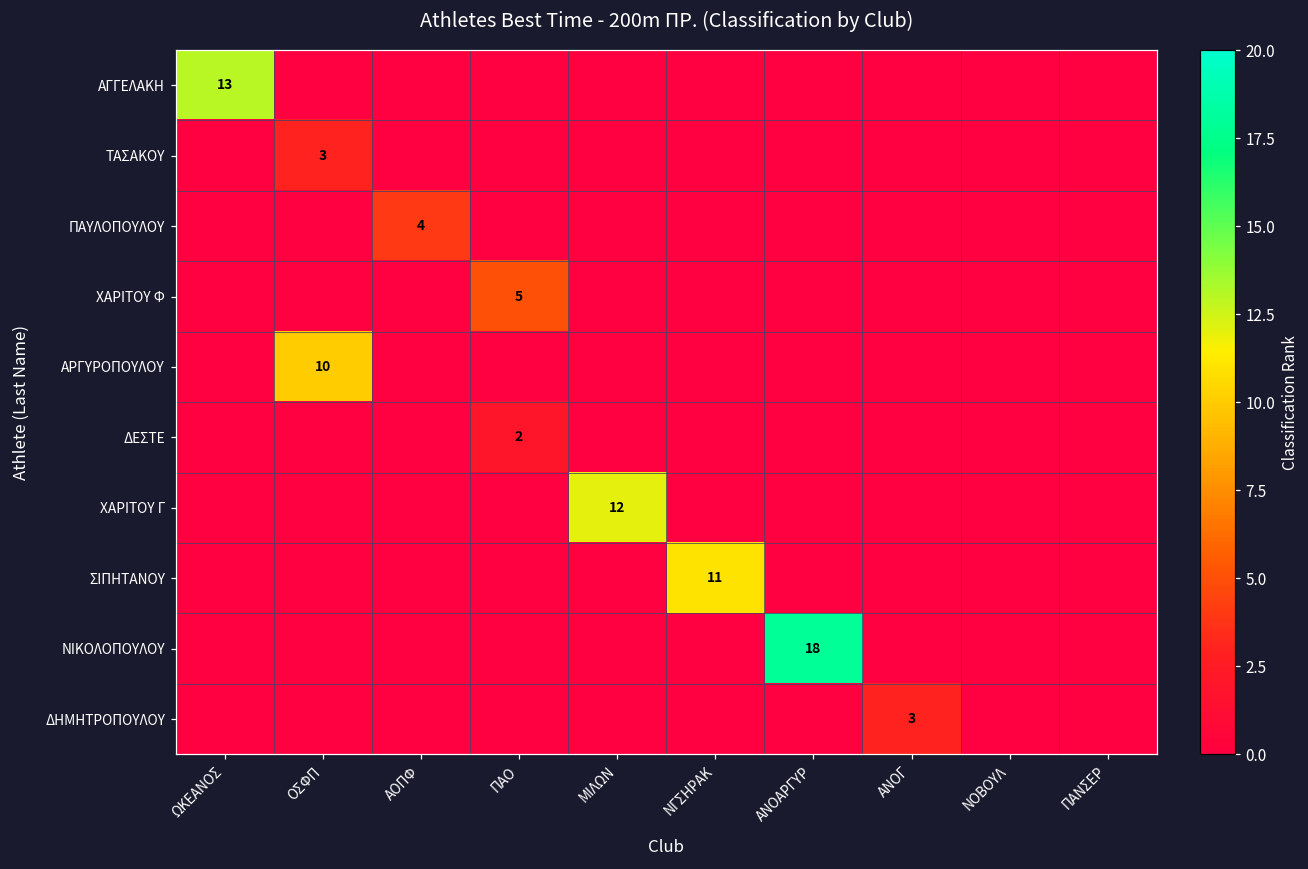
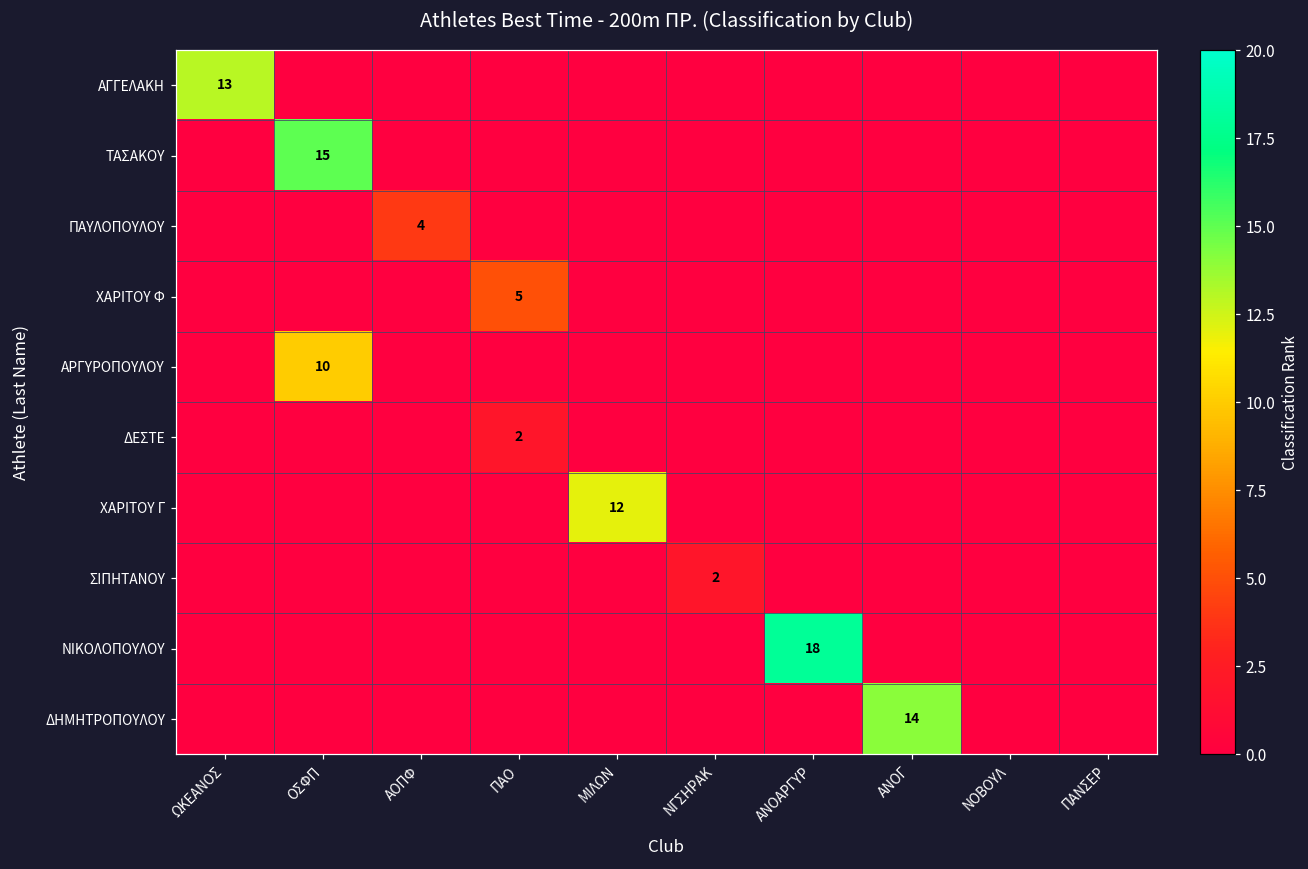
ΤΑΣΑΚΟΥ, ΟΣΦΠ: 3 -> 15
ΣΙΠΗΤΑΝΟΥ, ΝΓΣΗΡΑΚ: 11 -> 2
ΔΗΜΗΤΡΟΠΟΥΛΟΥ, ΑΝΟΓ: 3 -> 14
